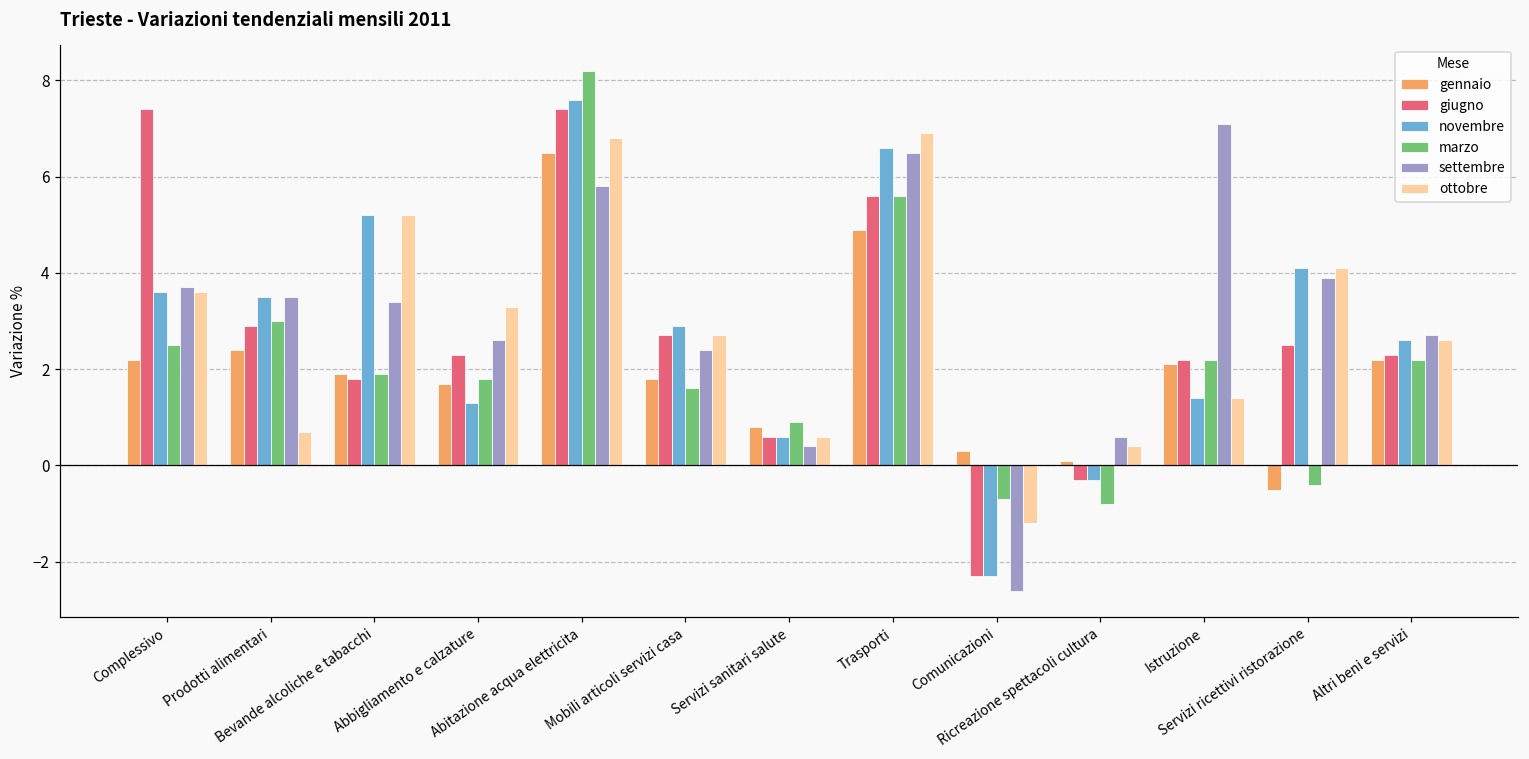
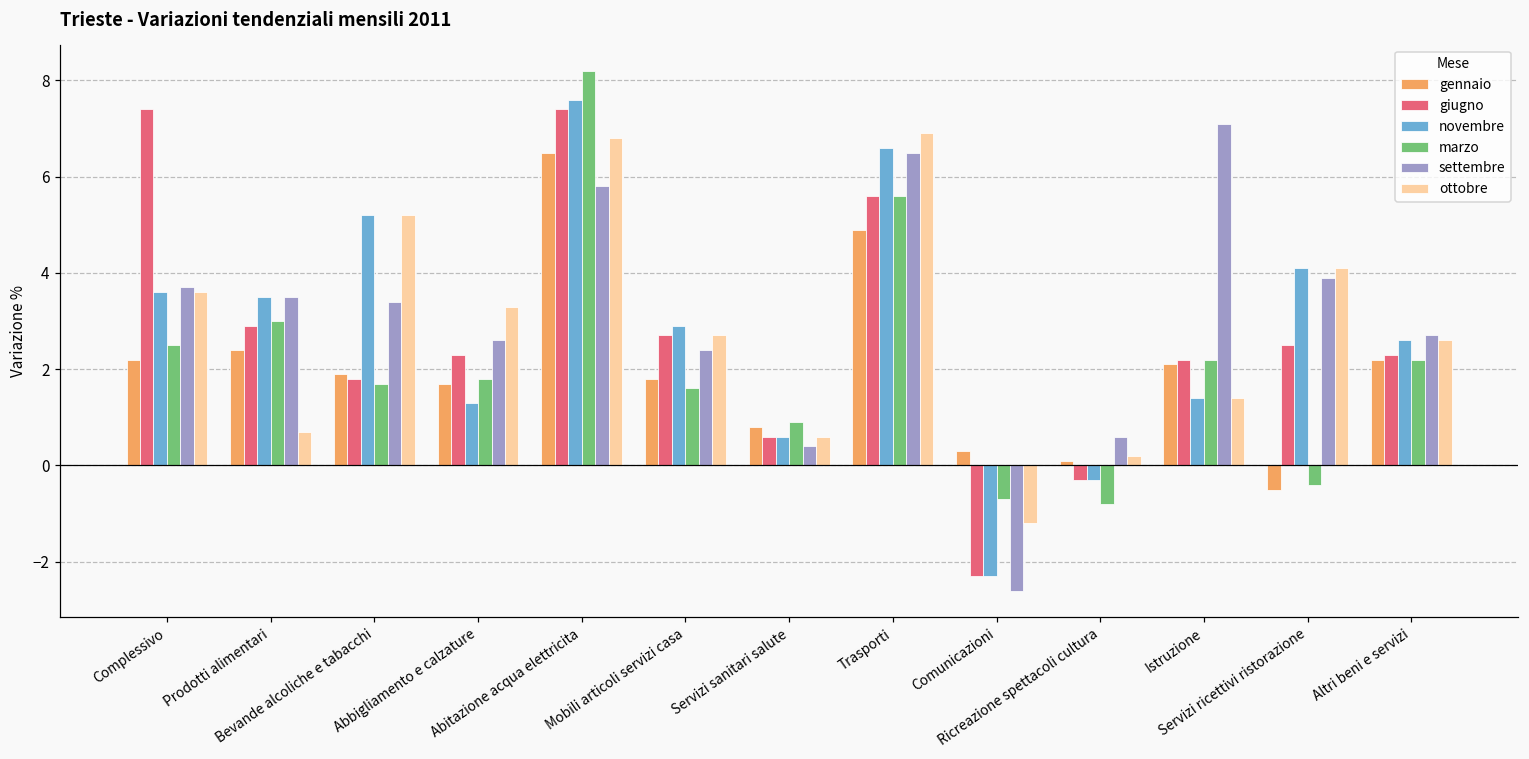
marzo, Bevande alcoliche e tabacchi: 1.9 -> 1.7
ottobre, Ricreazione spettacoli cultura: 0.4 -> 0.2
